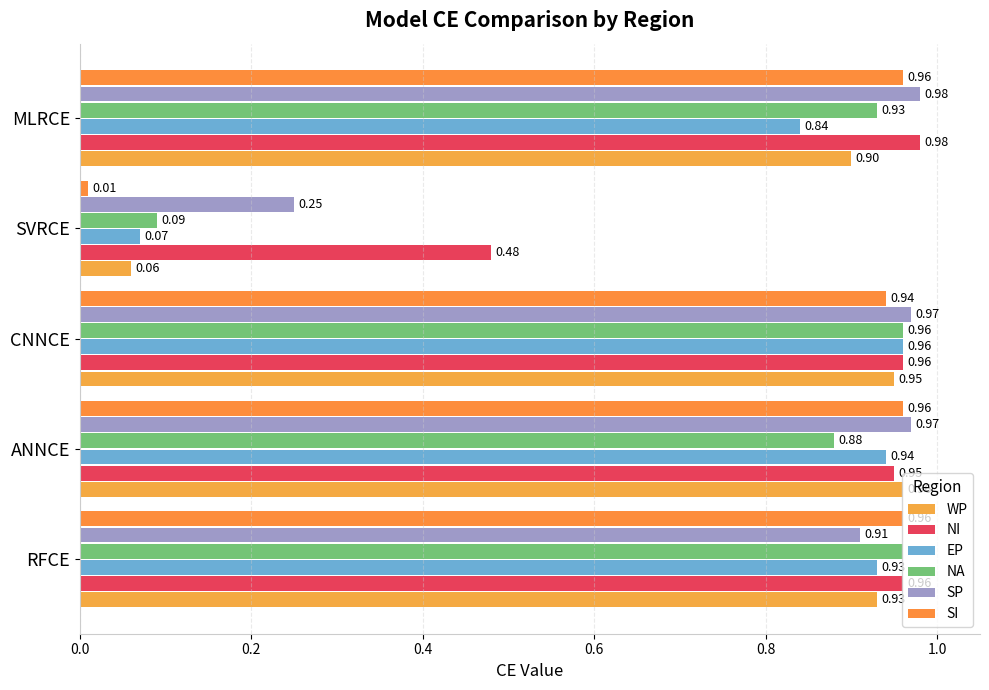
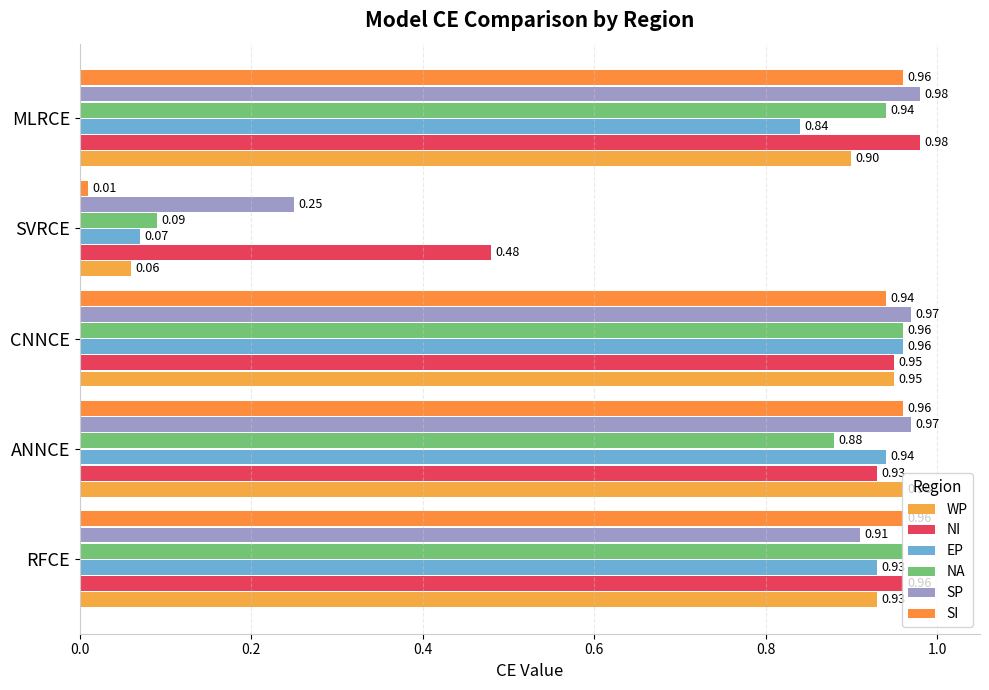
NA, MLRCE: 0.93 -> 0.94
NI, CNNCE: 0.96 -> 0.95
NI, ANNCE: 0.95 -> 0.93
